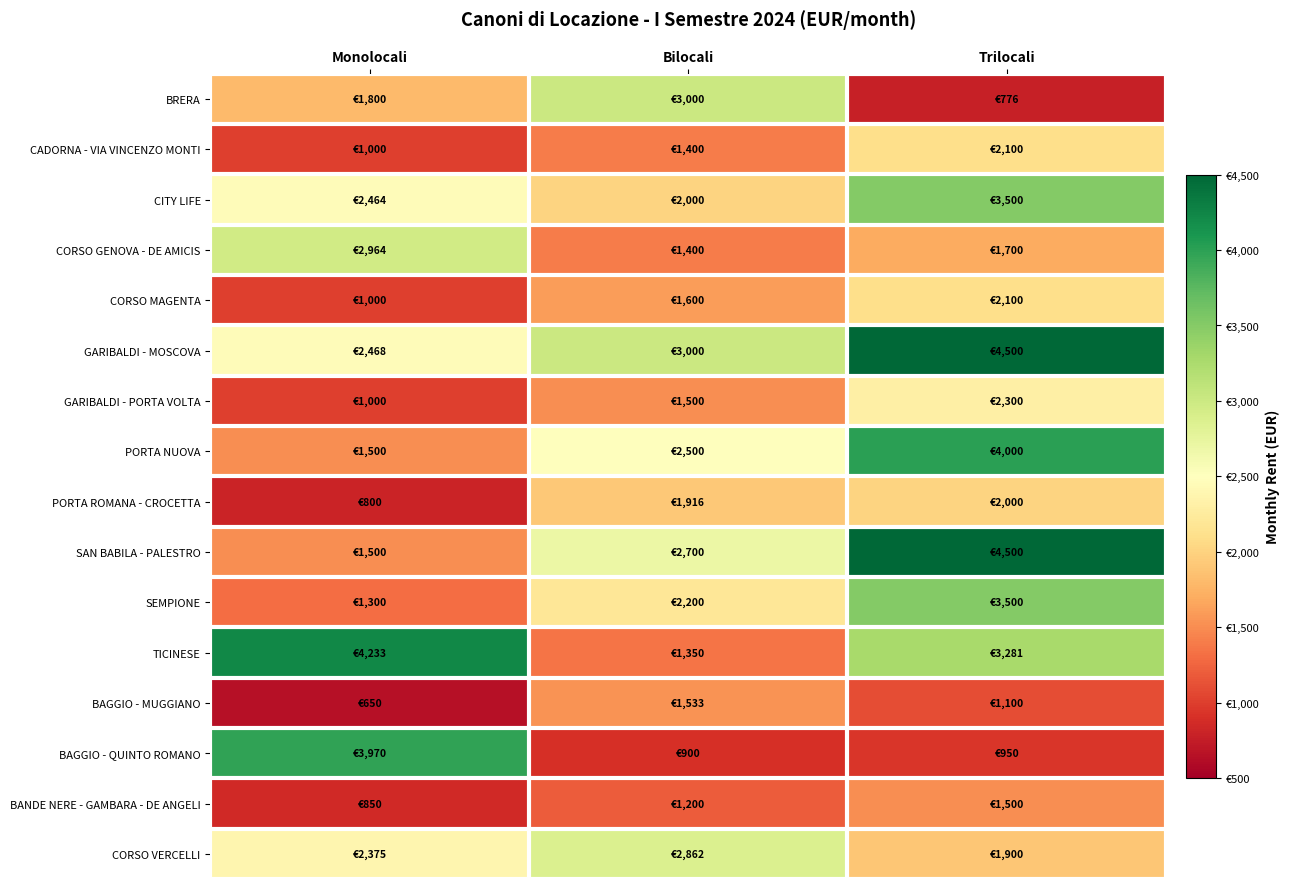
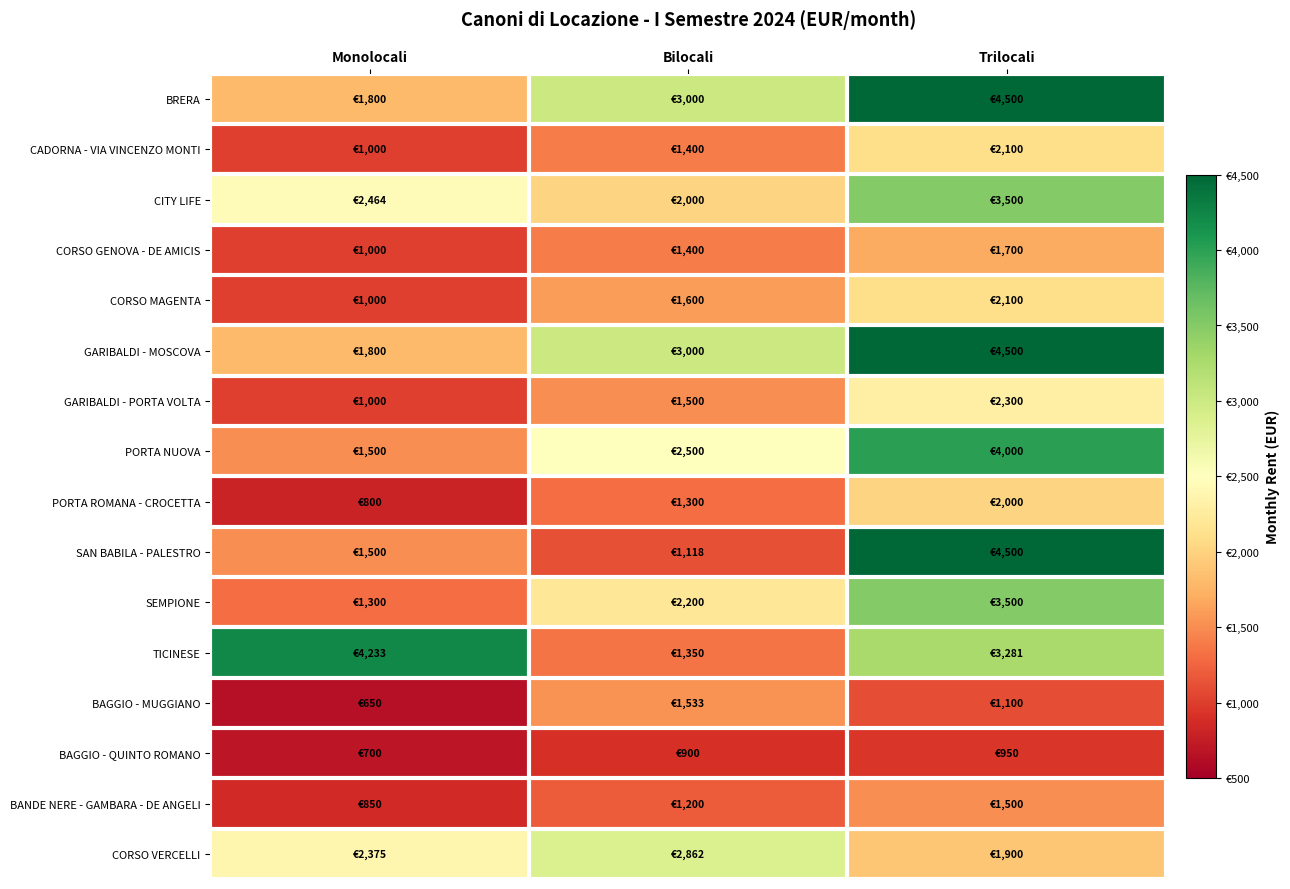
BRERA, Trilocali: €776 -> €4,500
CORSO GENOVA - DE AMICIS, Monolocali: €2,964 -> €1,000
GARIBALDI - MOSCOVA, Monolocali: €2,468 -> €1,800
PORTA ROMANA - CROCETTA, Bilocali: €1,916 -> €1,300
SAN BABILA - PALESTRO, Bilocali: €2,700 -> €1,118
BAGGIO - QUINTO ROMANO, Monolocali: €3,970 -> €700
